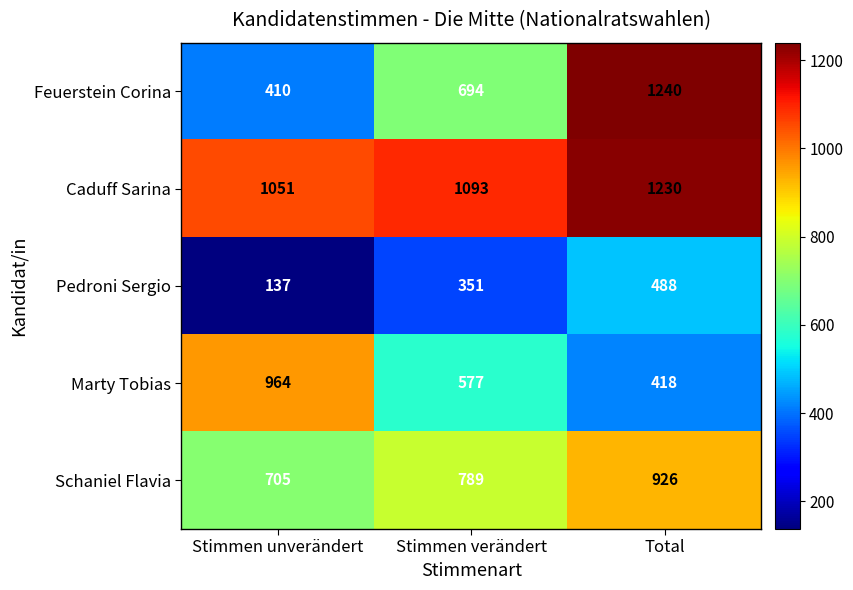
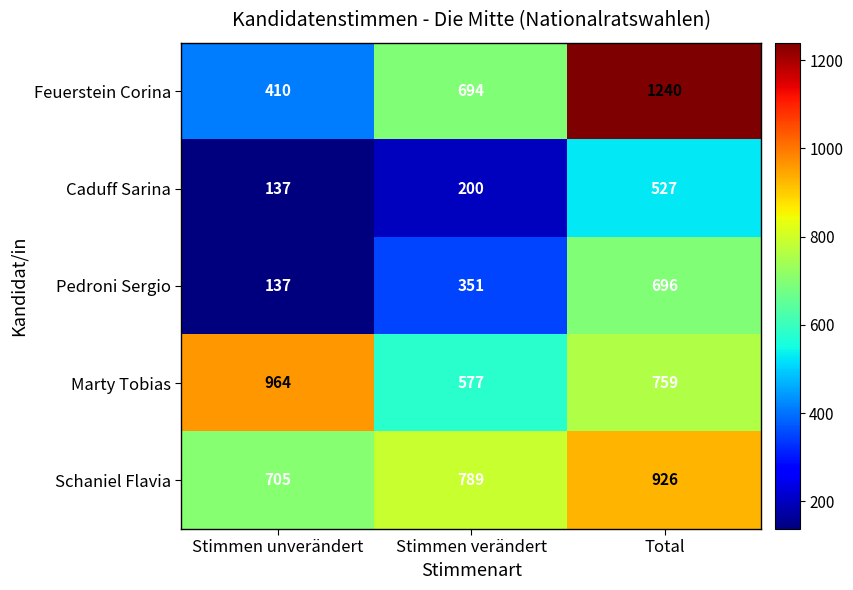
Caduff Sarina, Stimmen unverändert: 1051 -> 137
Caduff Sarina, Stimmen verändert: 1093 -> 200
Caduff Sarina, Total: 1230 -> 527
Pedroni Sergio, Total: 488 -> 696
Marty Tobias, Total: 418 -> 759
